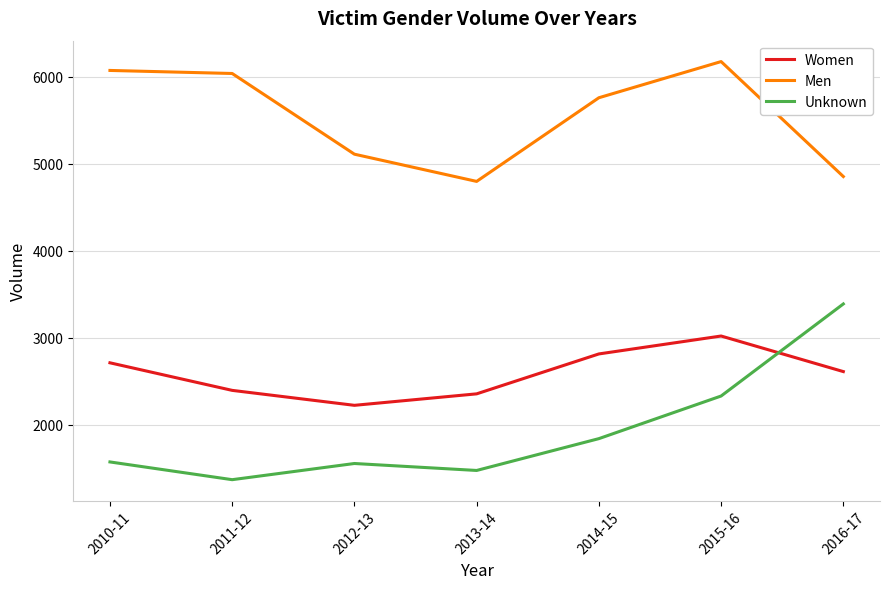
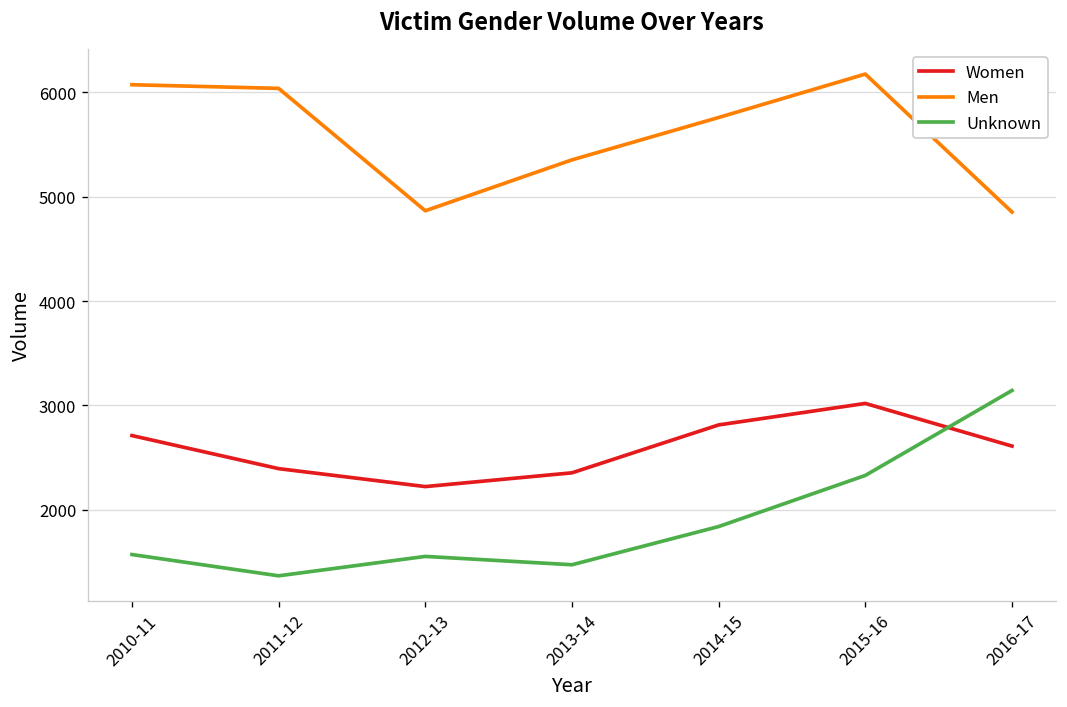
Men, 2012-13: 5100 -> 4900
Men, 2013-14: 4800 -> 5400
Unknown, 2016-17: 3400 -> 3100
